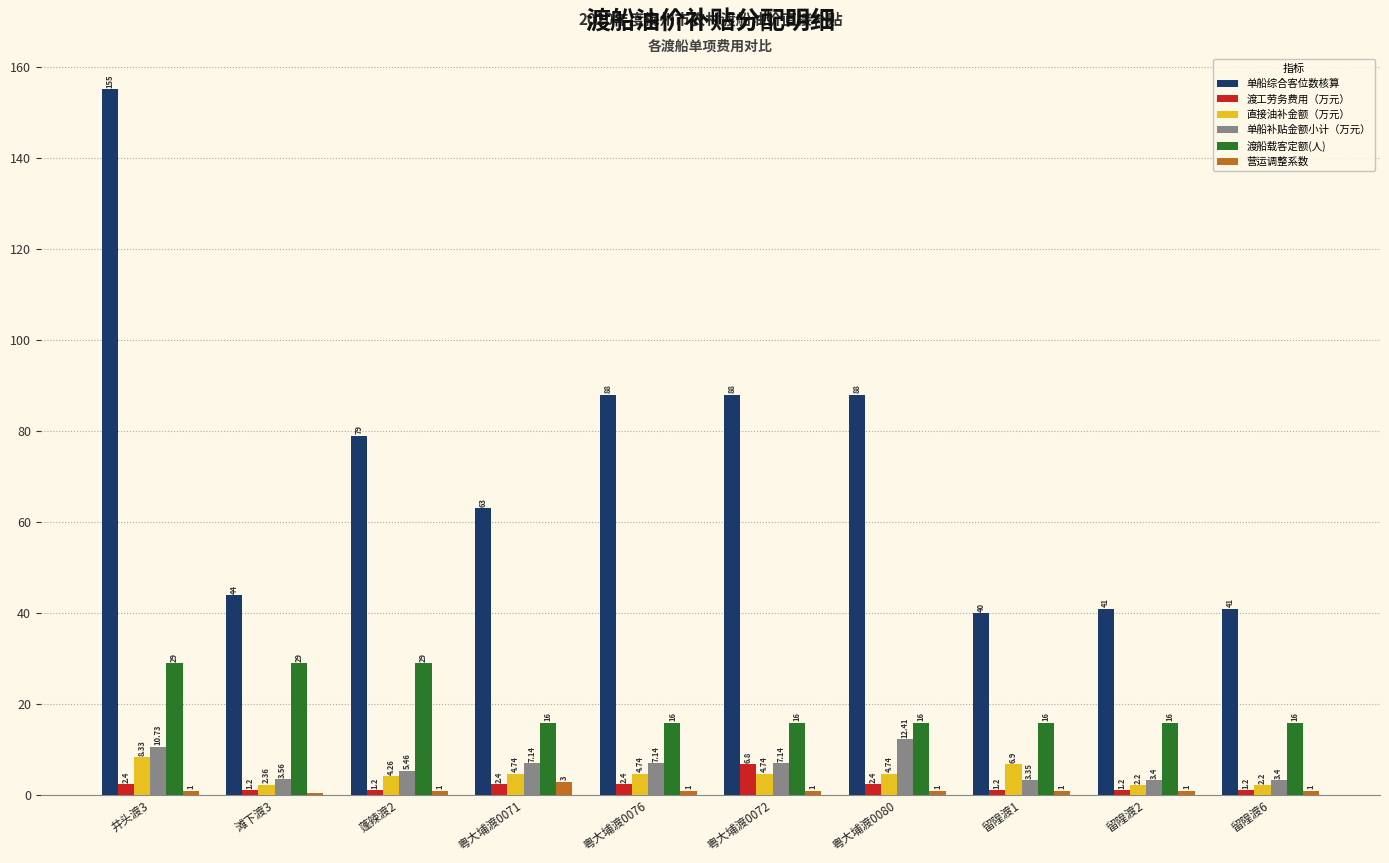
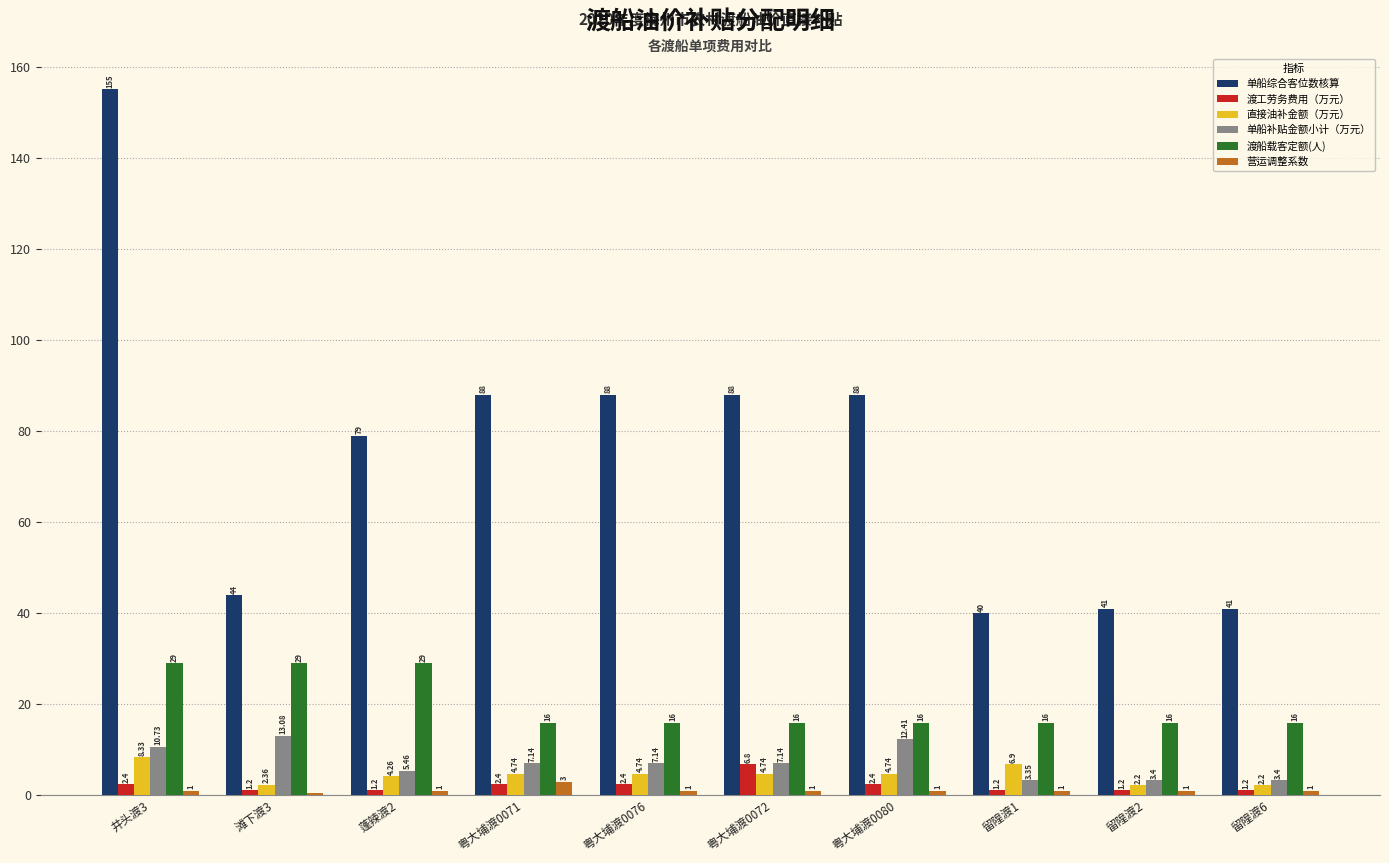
单船补贴金额小计（万元）, 滩下渡3: 3.56 -> 13.08
单船综合客位数核算, 粤大埔渡0071: 63 -> 88
